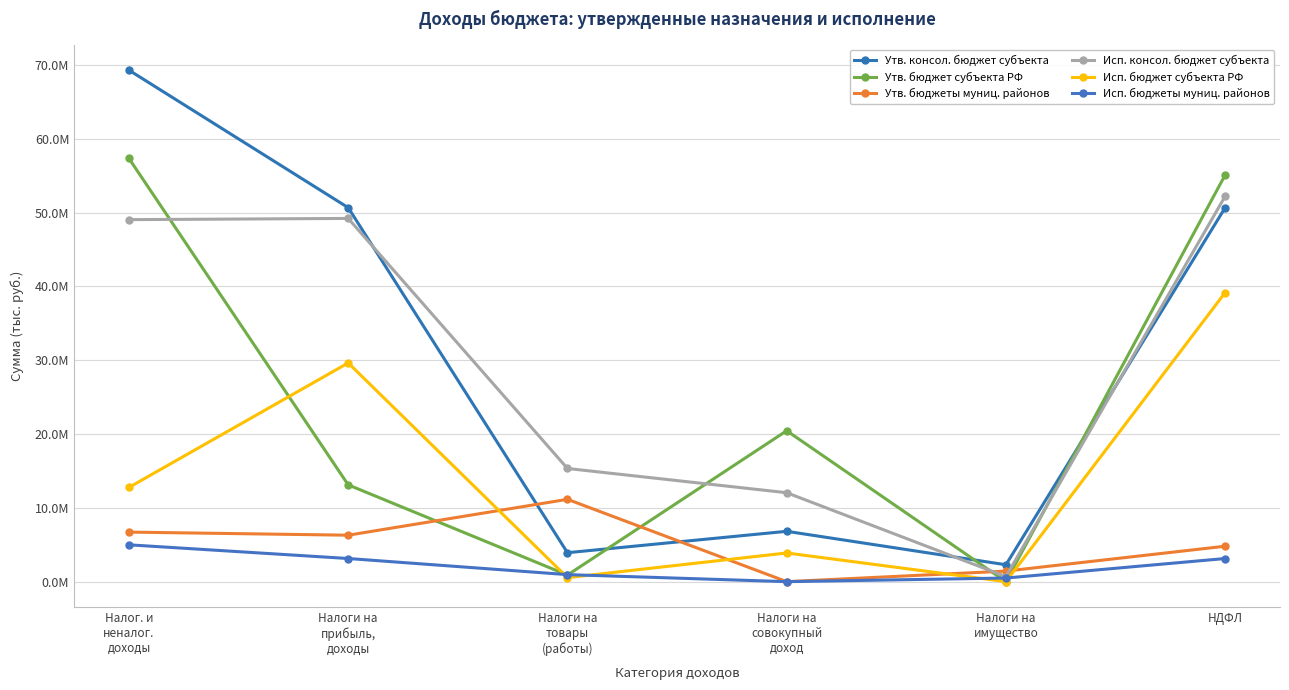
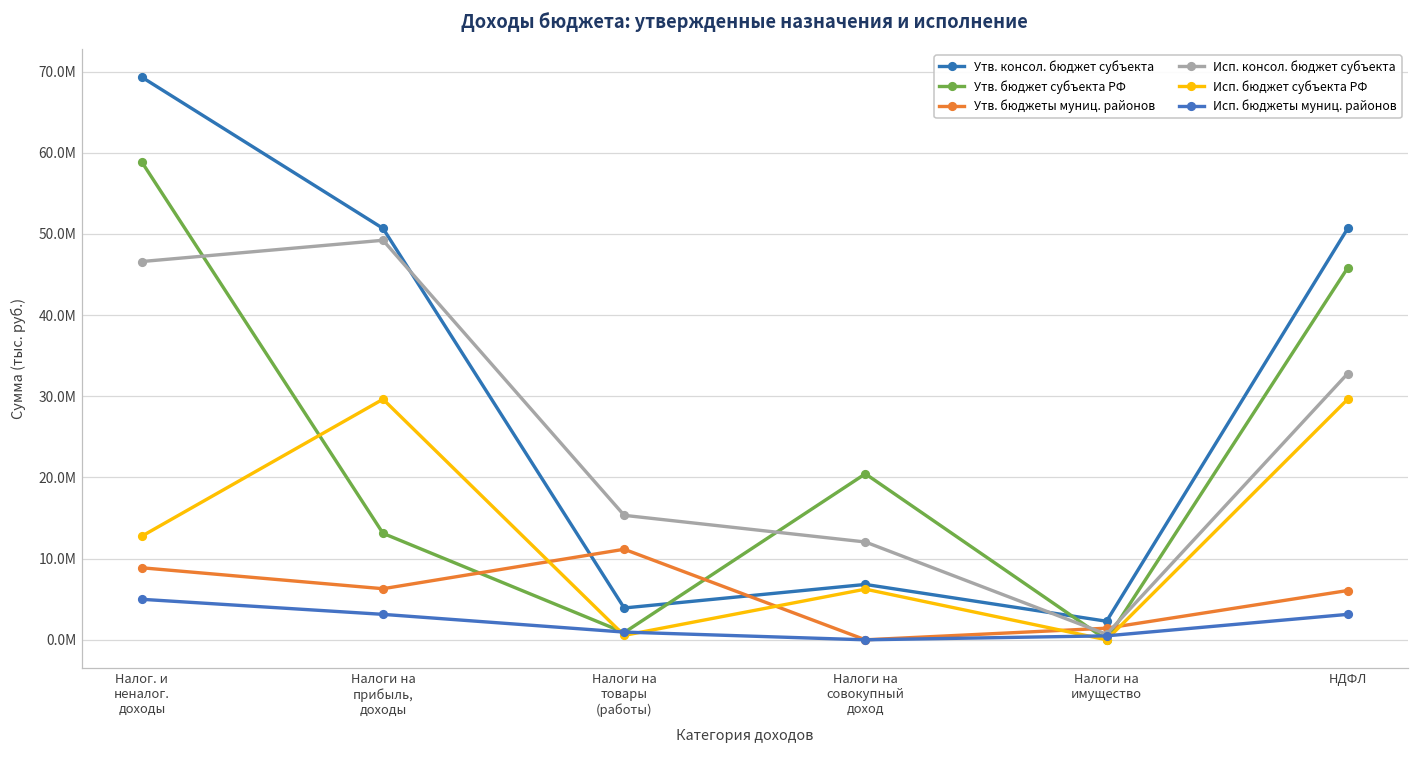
Утв. бюджет субъекта РФ, Налог. и неналог. доходы: 57000000 -> 59000000
Утв. бюджеты муниц. районов, Налог. и неналог. доходы: 7000000 -> 9000000
Исп. консол. бюджет субъекта, Налог. и неналог. доходы: 49000000 -> 47000000
Исп. бюджет субъекта РФ, Налоги на совокупный доход: 4000000 -> 6000000
Утв. бюджет субъекта РФ, НДФЛ: 55000000 -> 46000000
Утв. бюджеты муниц. районов, НДФЛ: 5000000 -> 6000000
Исп. консол. бюджет субъекта, НДФЛ: 52000000 -> 33000000
Исп. бюджет субъекта РФ, НДФЛ: 39000000 -> 30000000
